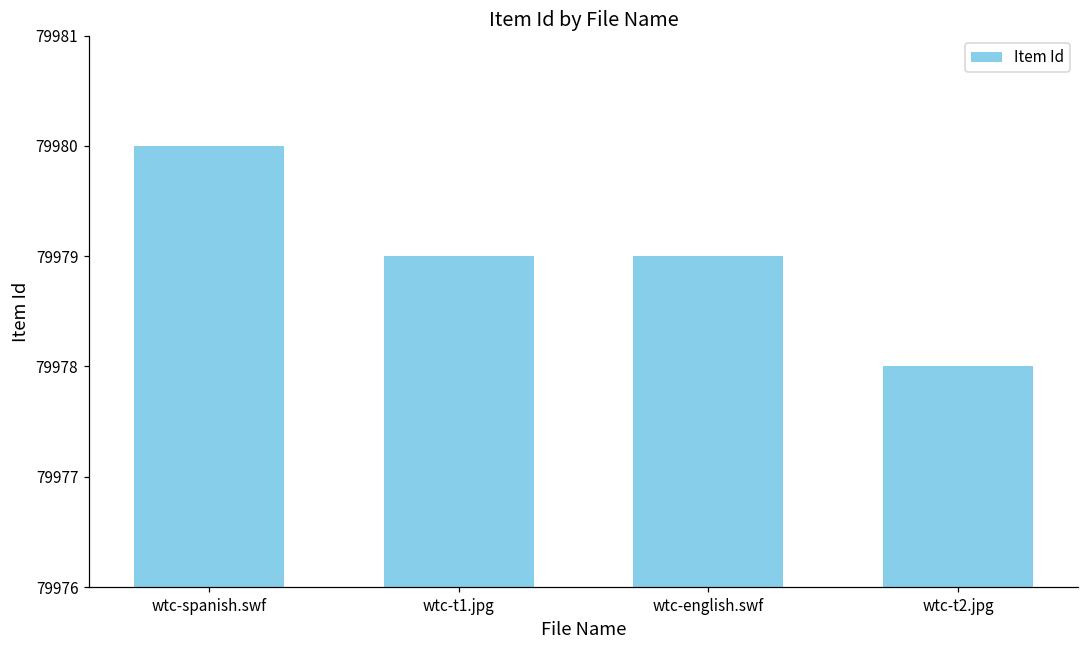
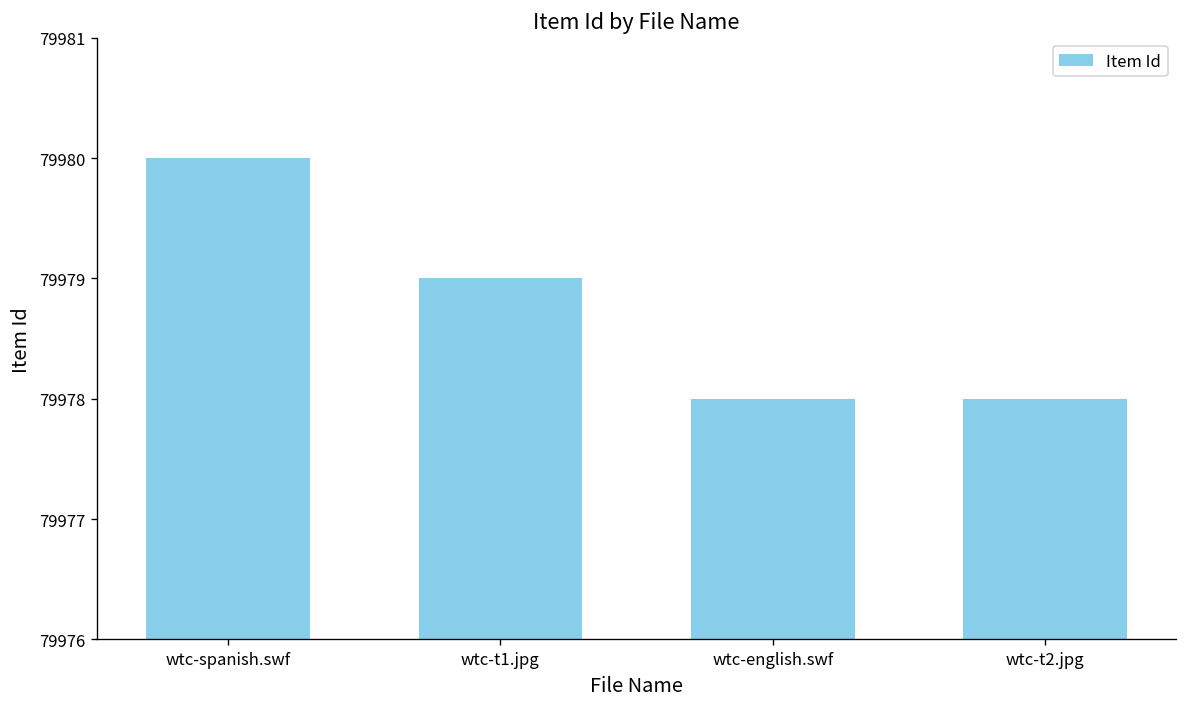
wtc-english.swf: 79979 -> 79978
